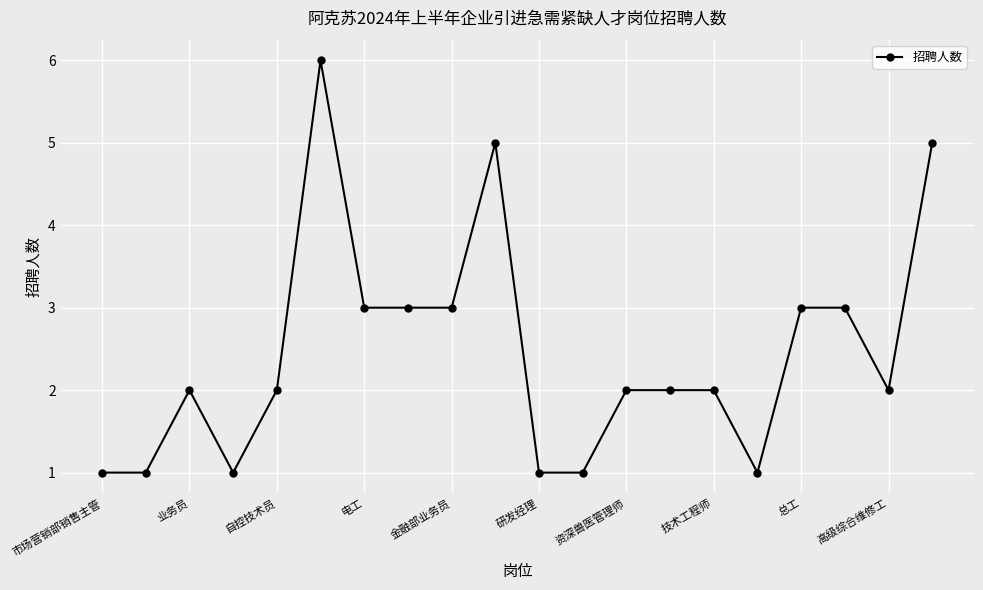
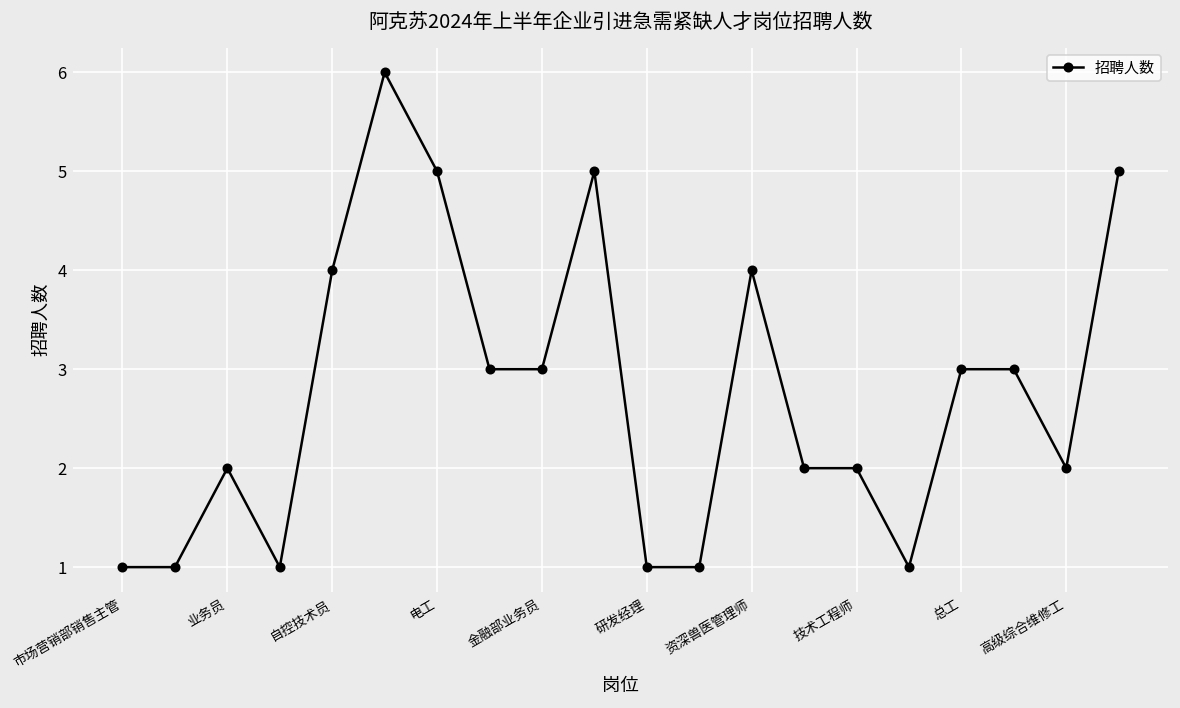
自控技术员: 2 -> 4
电工: 3 -> 5
资深兽医管理师: 2 -> 4
